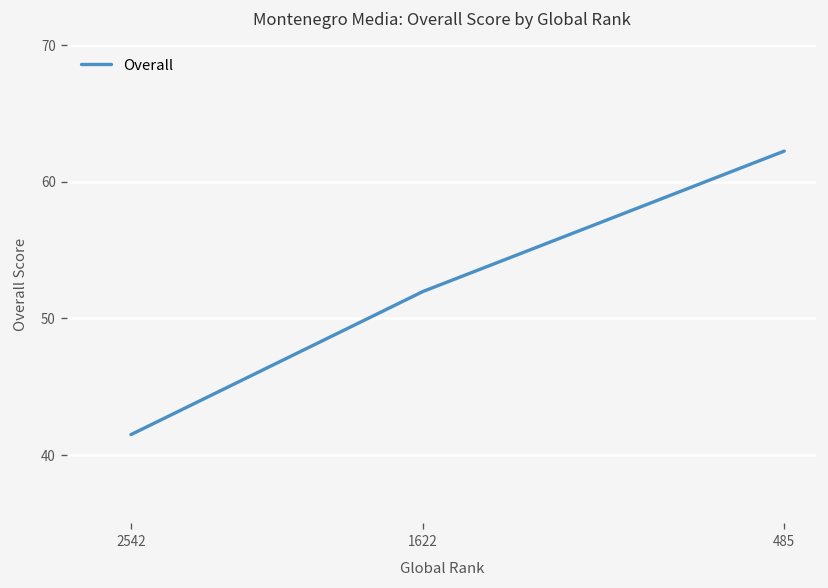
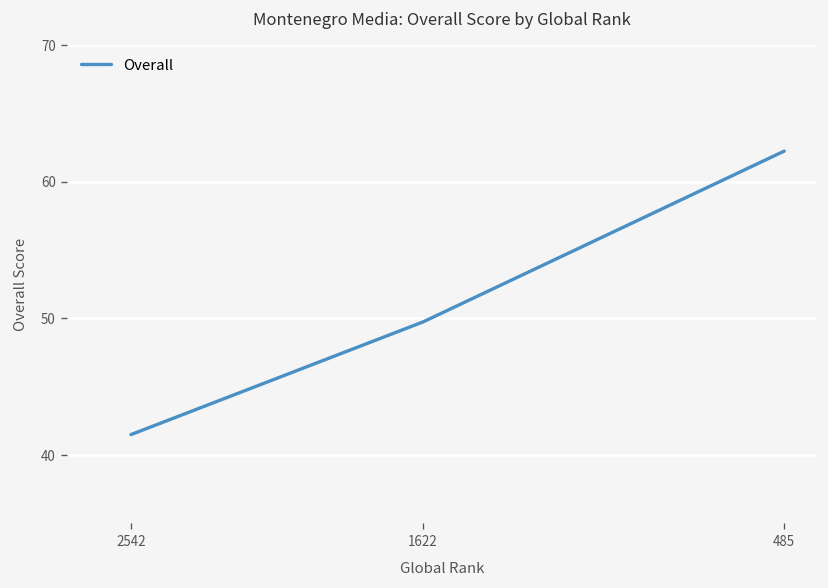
1622: 52.0 -> 49.8
